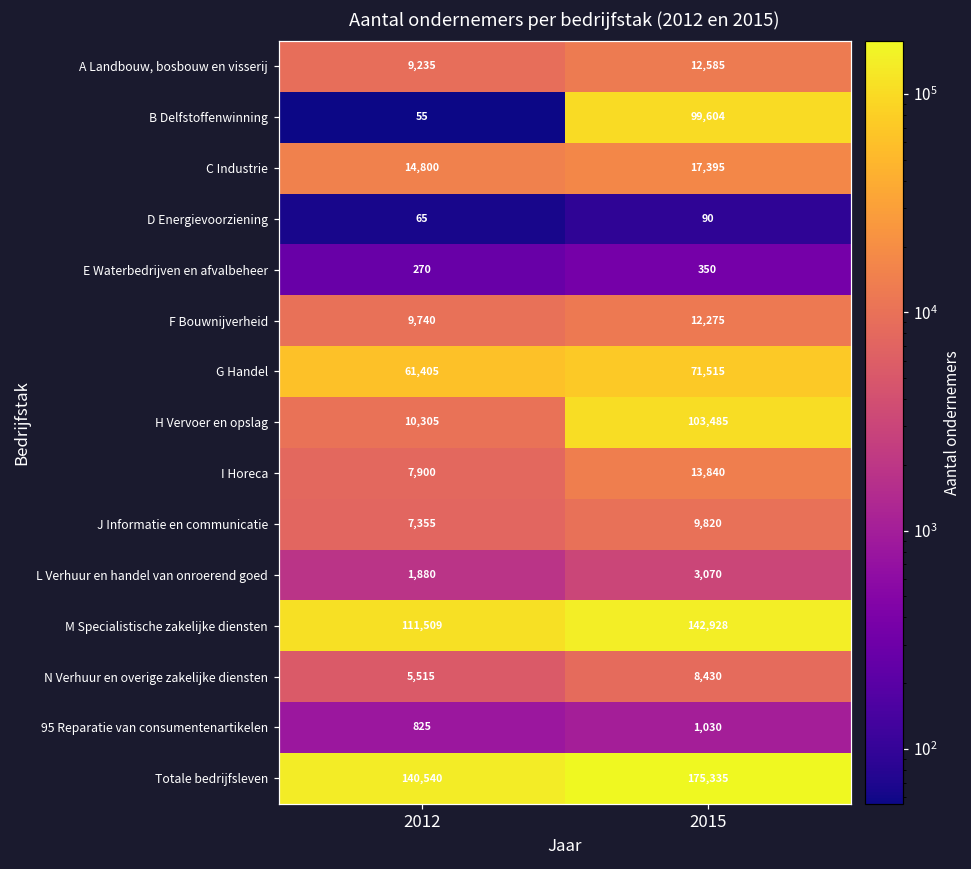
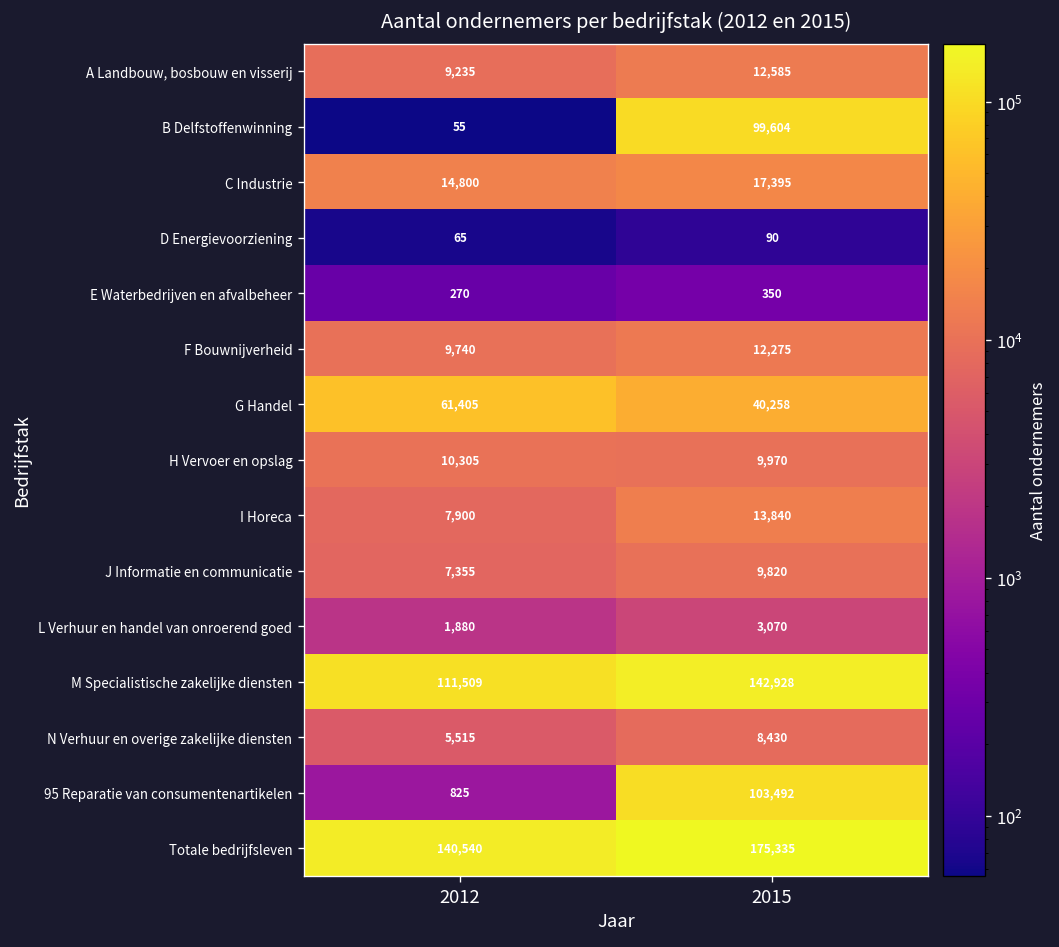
G Handel, 2015: 71,515 -> 40,258
H Vervoer en opslag, 2015: 103,485 -> 9,970
95 Reparatie van consumentenartikelen, 2015: 1,030 -> 103,492
